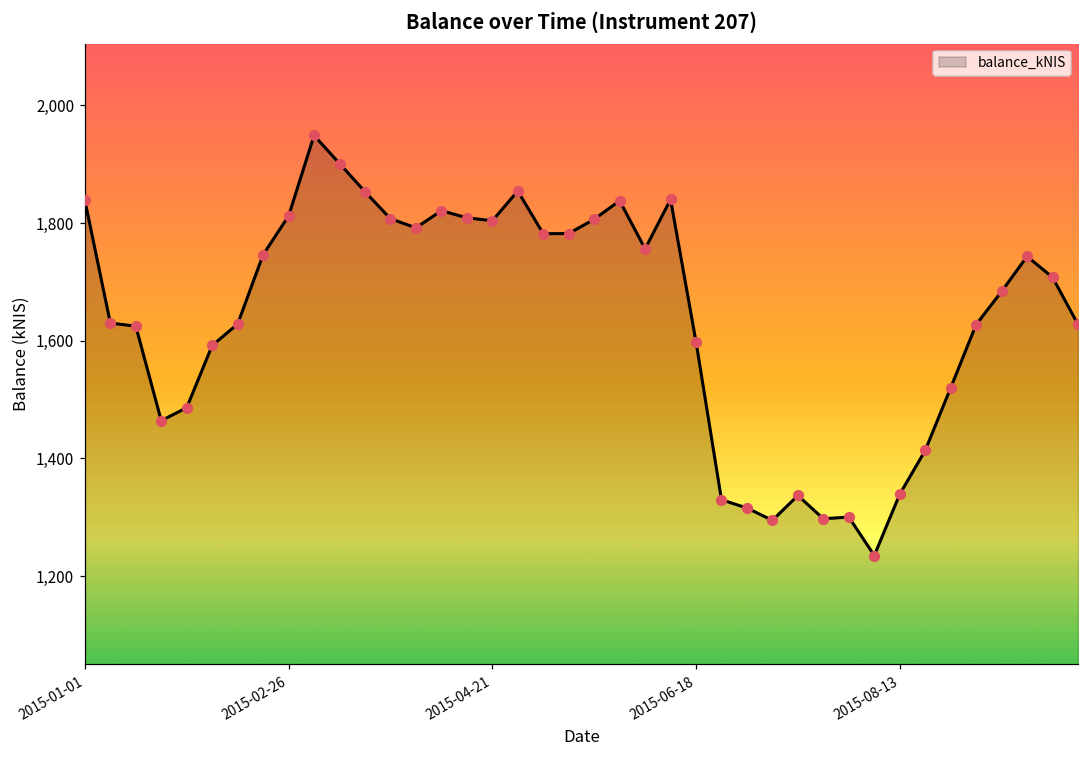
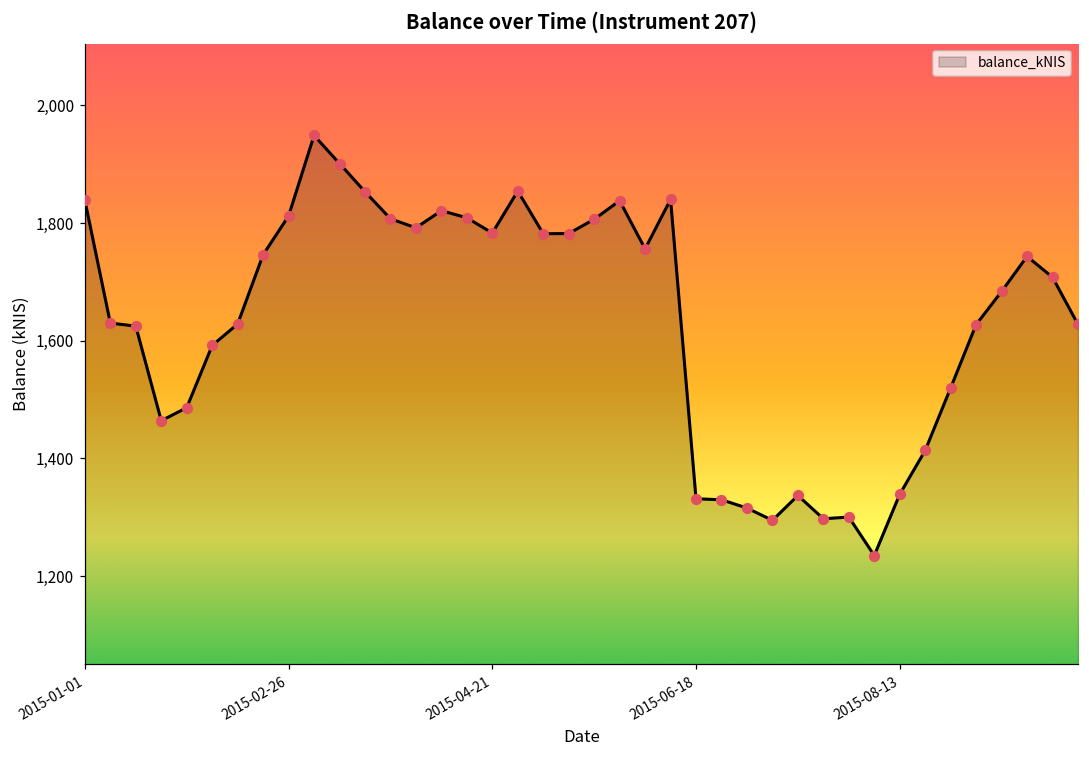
2015-04-21: 1,800 -> 1,780
2015-06-18: 1,600 -> 1,330
